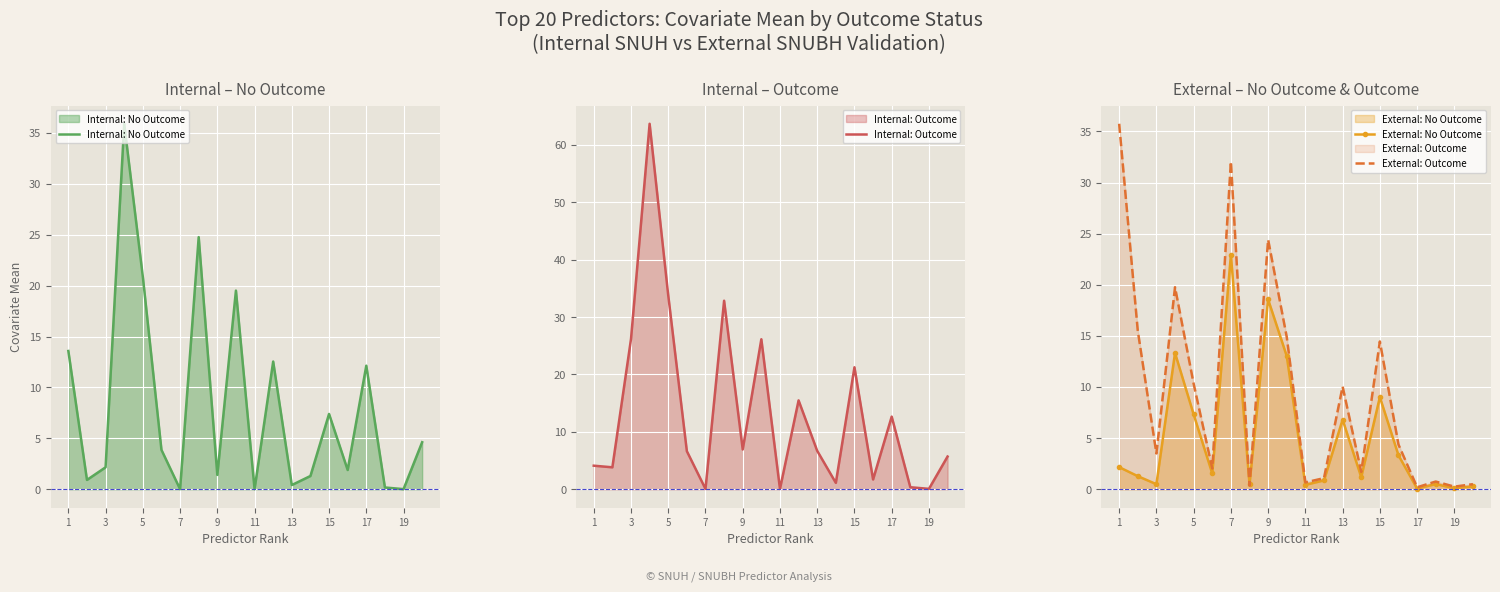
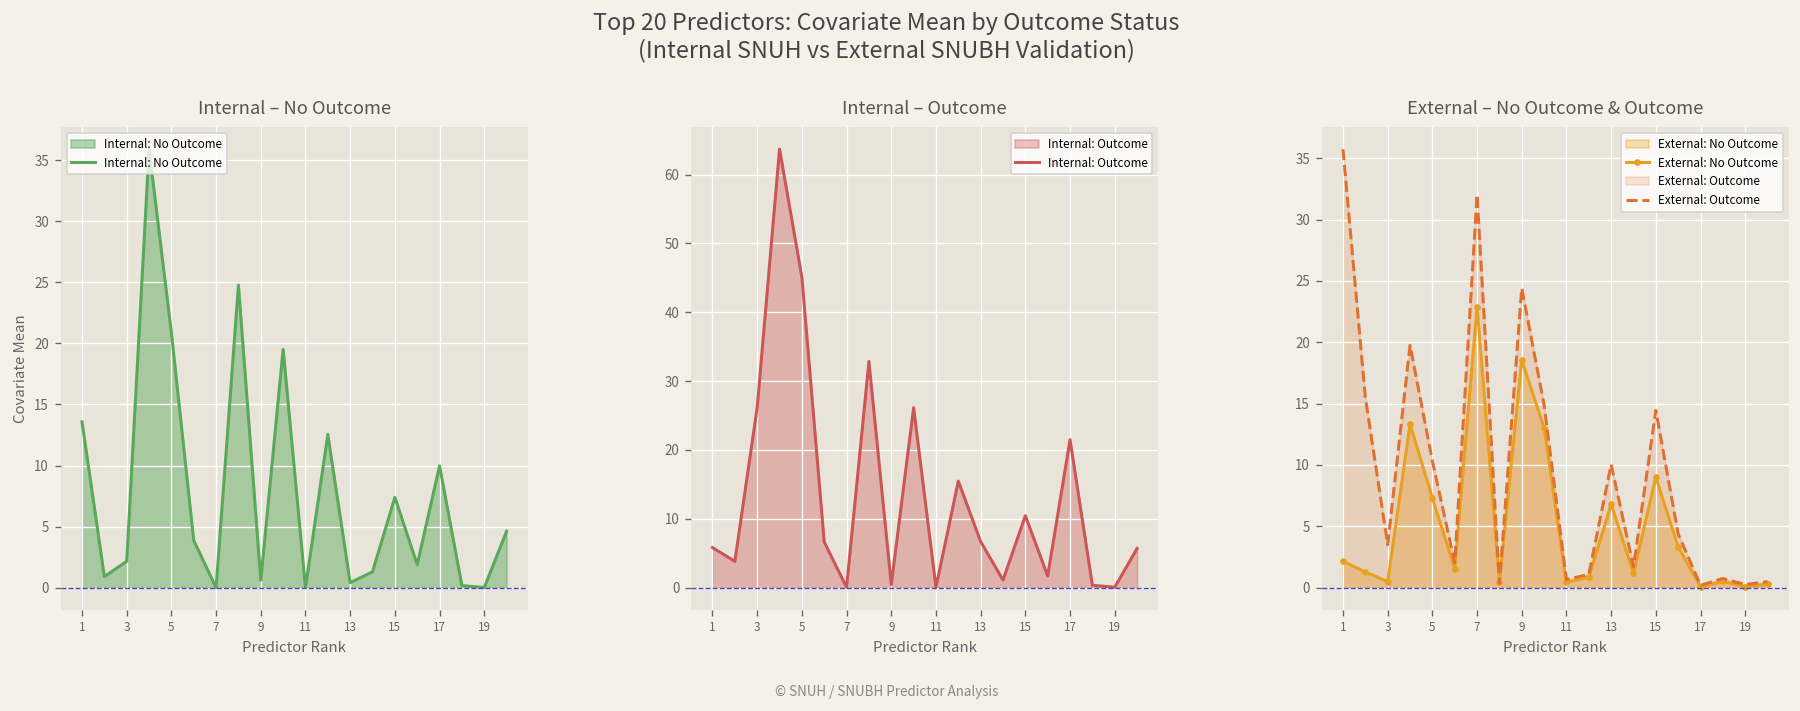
Internal – No Outcome, 9: 1.4 -> 0.6
Internal – No Outcome, 17: 12.1 -> 10.0
Internal – Outcome, 1: 4 -> 6
Internal – Outcome, 5: 34 -> 45
Internal – Outcome, 9: 7 -> 0
Internal – Outcome, 15: 21 -> 10
Internal – Outcome, 17: 13 -> 21
